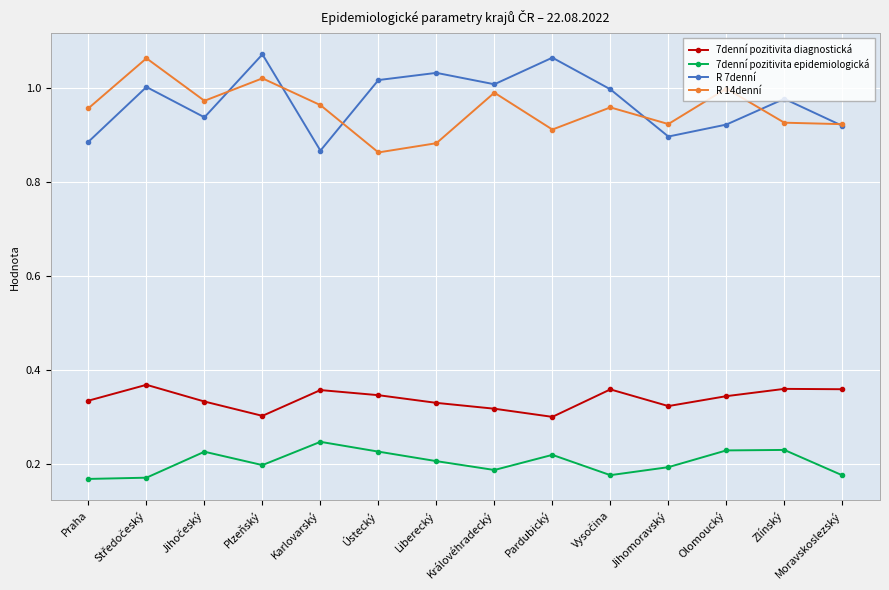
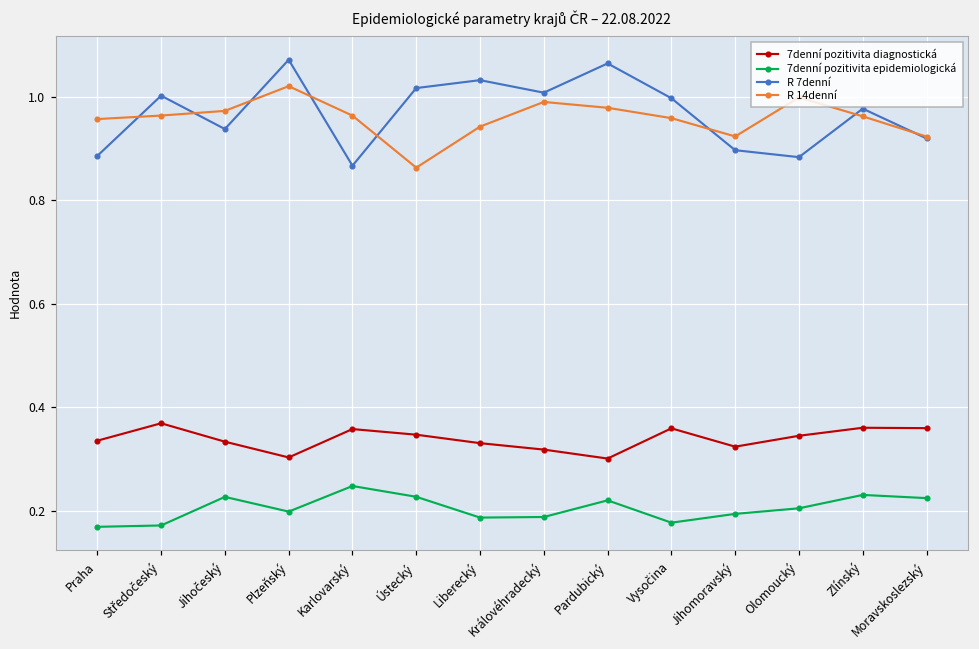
R 14denní, Středočeský: 1.06 -> 0.96
7denní pozitivita epidemiologická, Liberecký: 0.21 -> 0.19
R 14denní, Liberecký: 0.88 -> 0.94
R 14denní, Pardubický: 0.91 -> 0.98
7denní pozitivita epidemiologická, Olomoucký: 0.23 -> 0.20
R 7denní, Olomoucký: 0.92 -> 0.88
R 14denní, Zlínský: 0.93 -> 0.96
7denní pozitivita epidemiologická, Moravskoslezský: 0.18 -> 0.22
